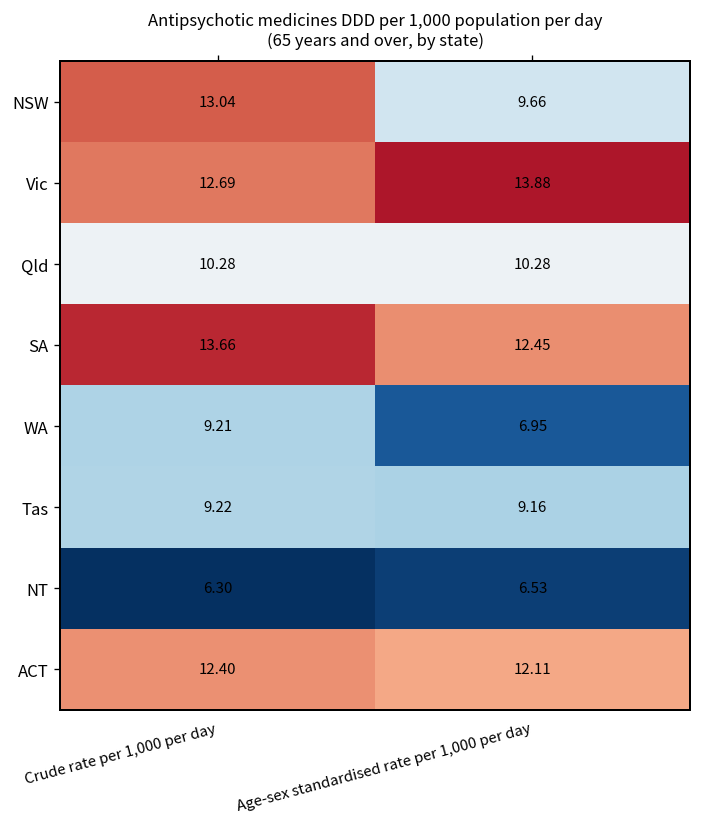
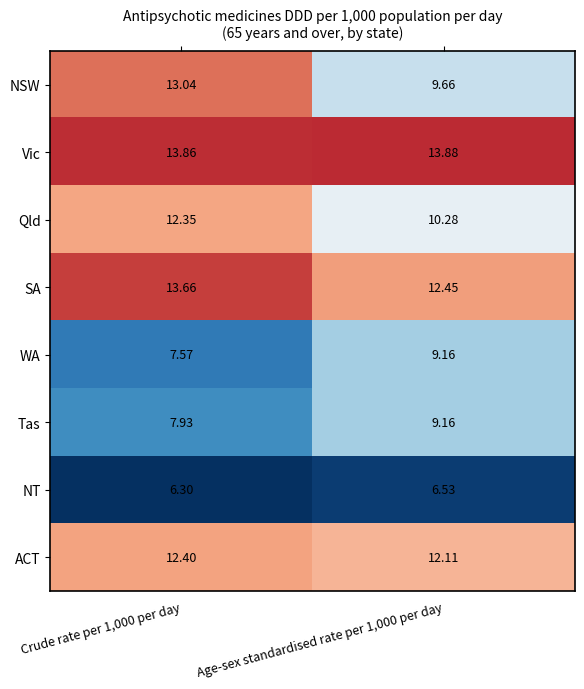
Vic, Crude rate per 1,000 per day: 12.69 -> 13.86
Qld, Crude rate per 1,000 per day: 10.28 -> 12.35
WA, Crude rate per 1,000 per day: 9.21 -> 7.57
WA, Age-sex standardised rate per 1,000 per day: 6.95 -> 9.16
Tas, Crude rate per 1,000 per day: 9.22 -> 7.93
